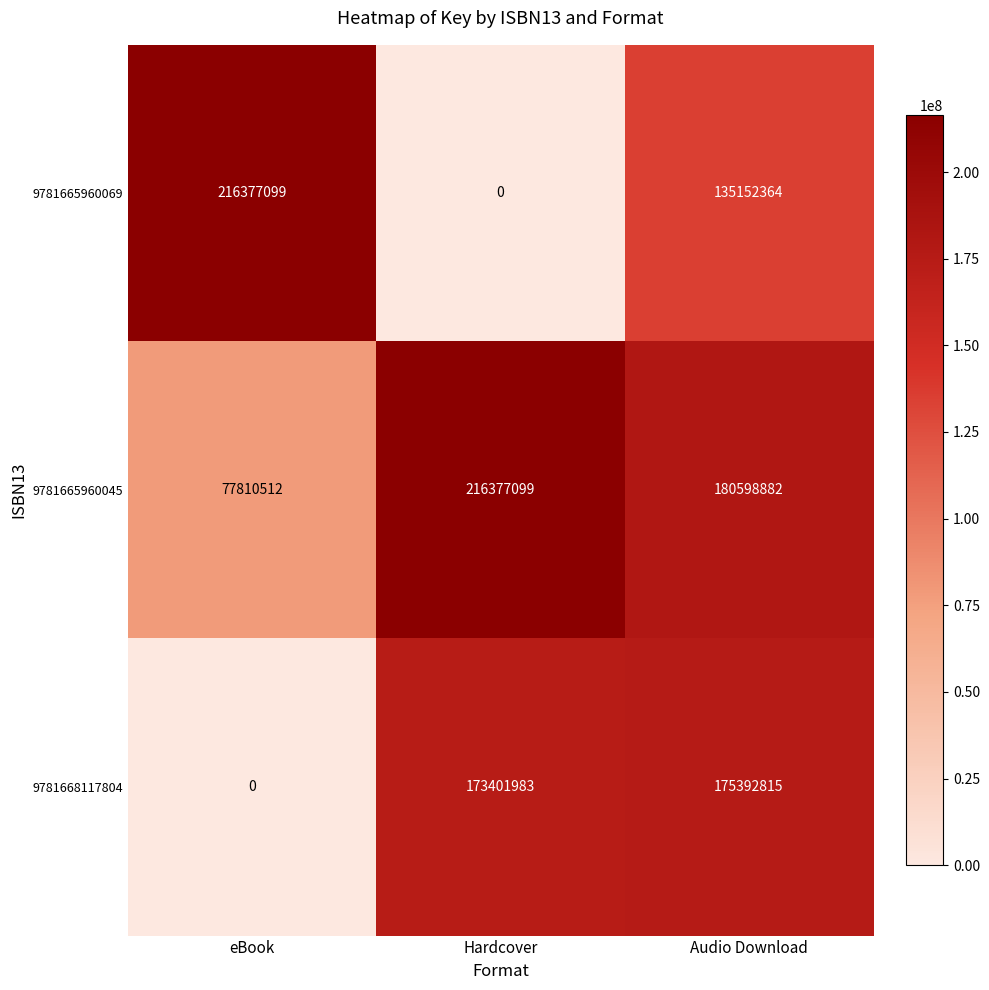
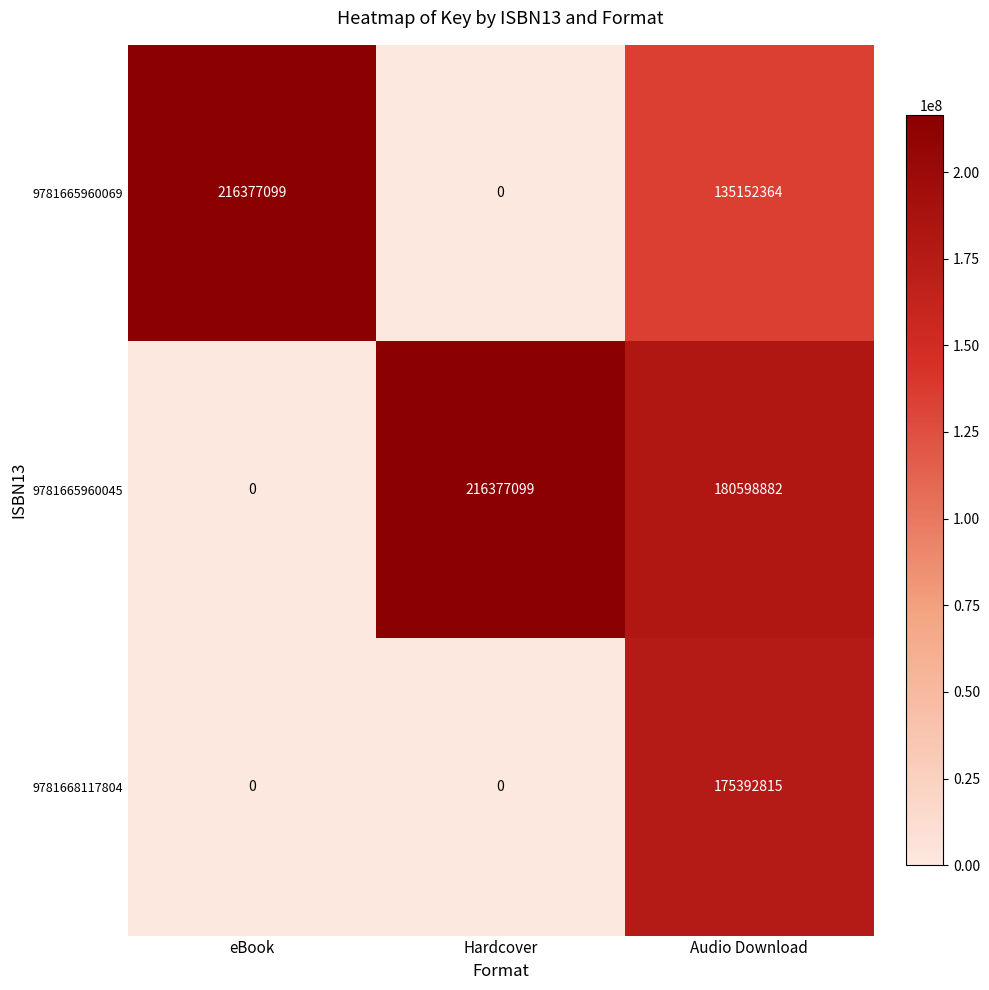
9781665960045, eBook: 77810512 -> 0
9781668117804, Hardcover: 173401983 -> 0
